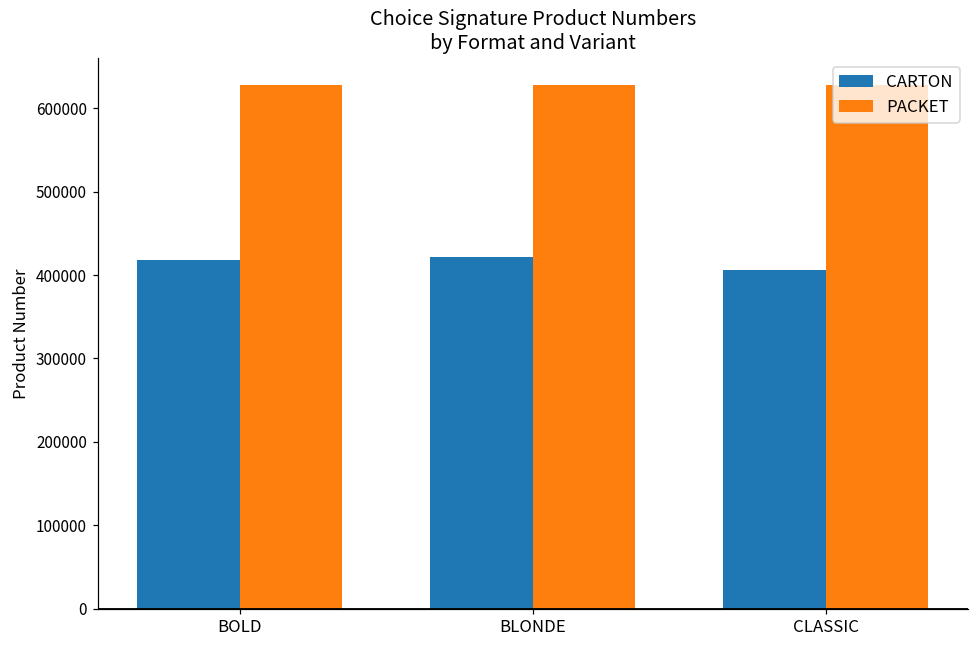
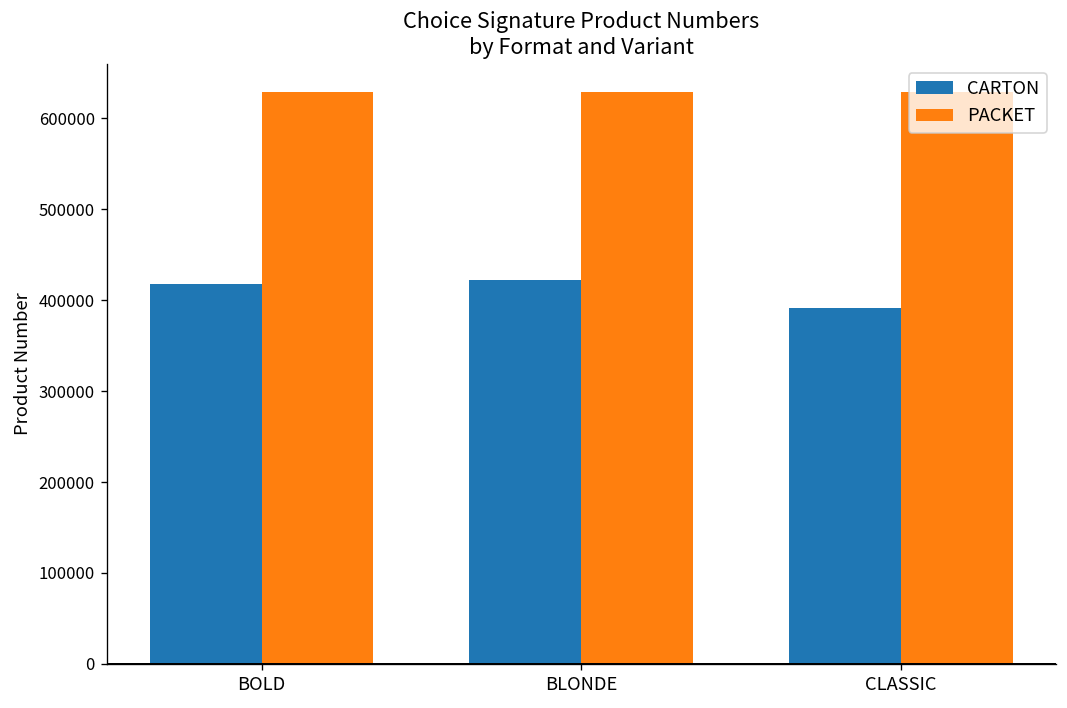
CARTON, CLASSIC: 410000 -> 390000
